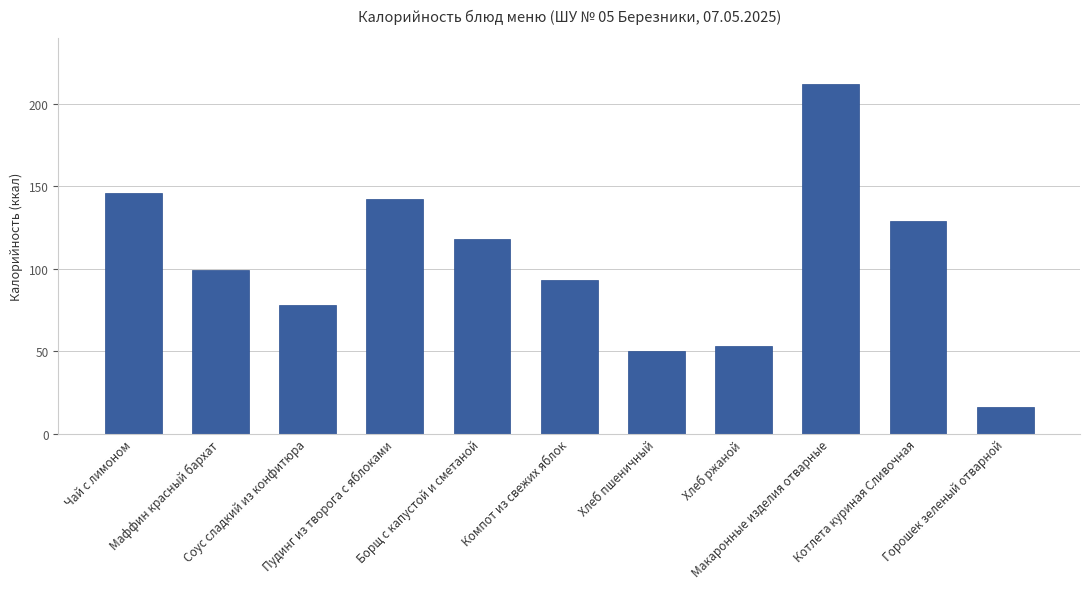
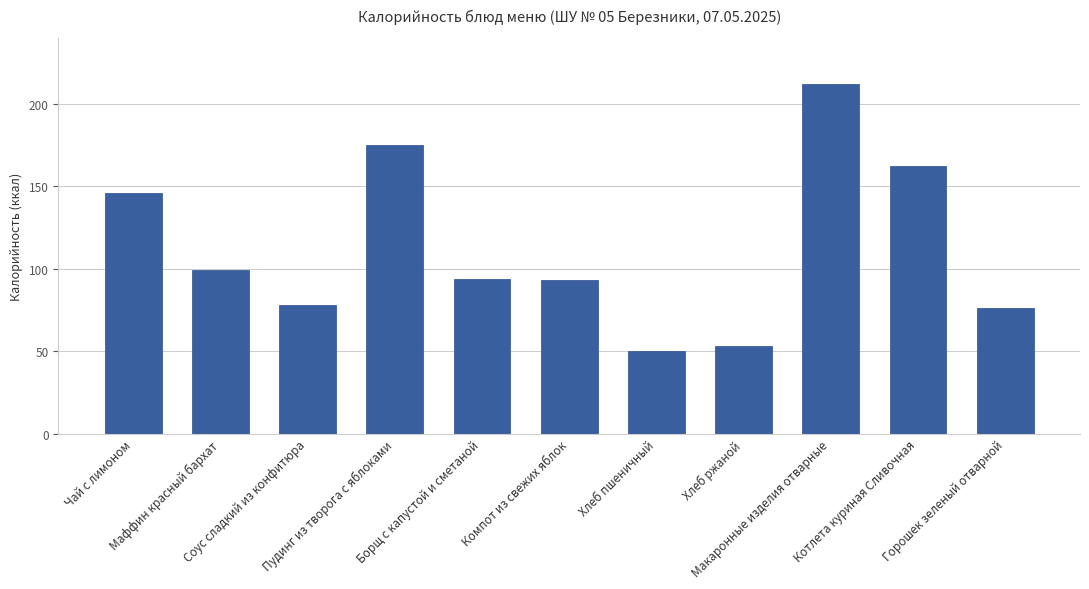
Пудинг из творога с яблоками: 142 -> 175
Борщ с капустой и сметаной: 118 -> 94
Котлета куриная Сливочная: 129 -> 162
Горошек зеленый отварной: 16 -> 76
